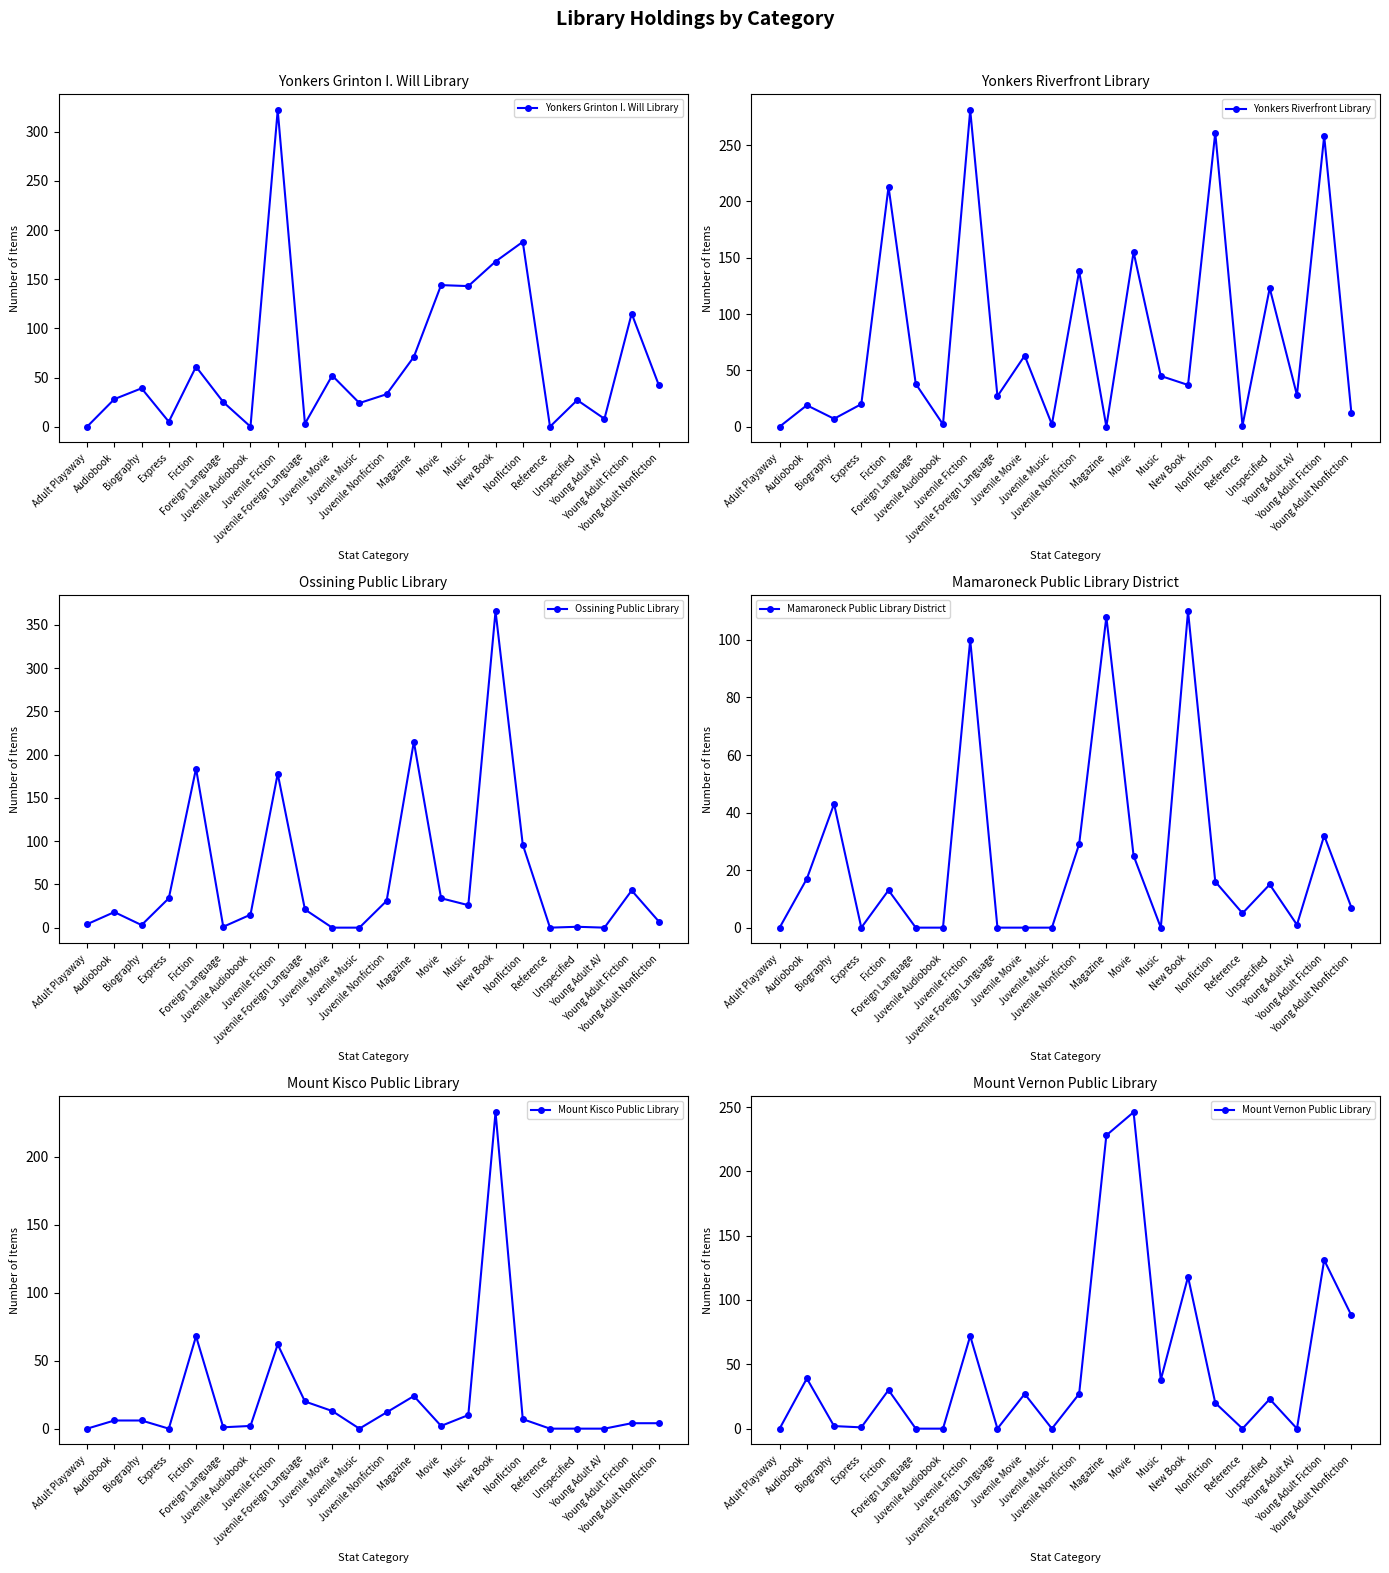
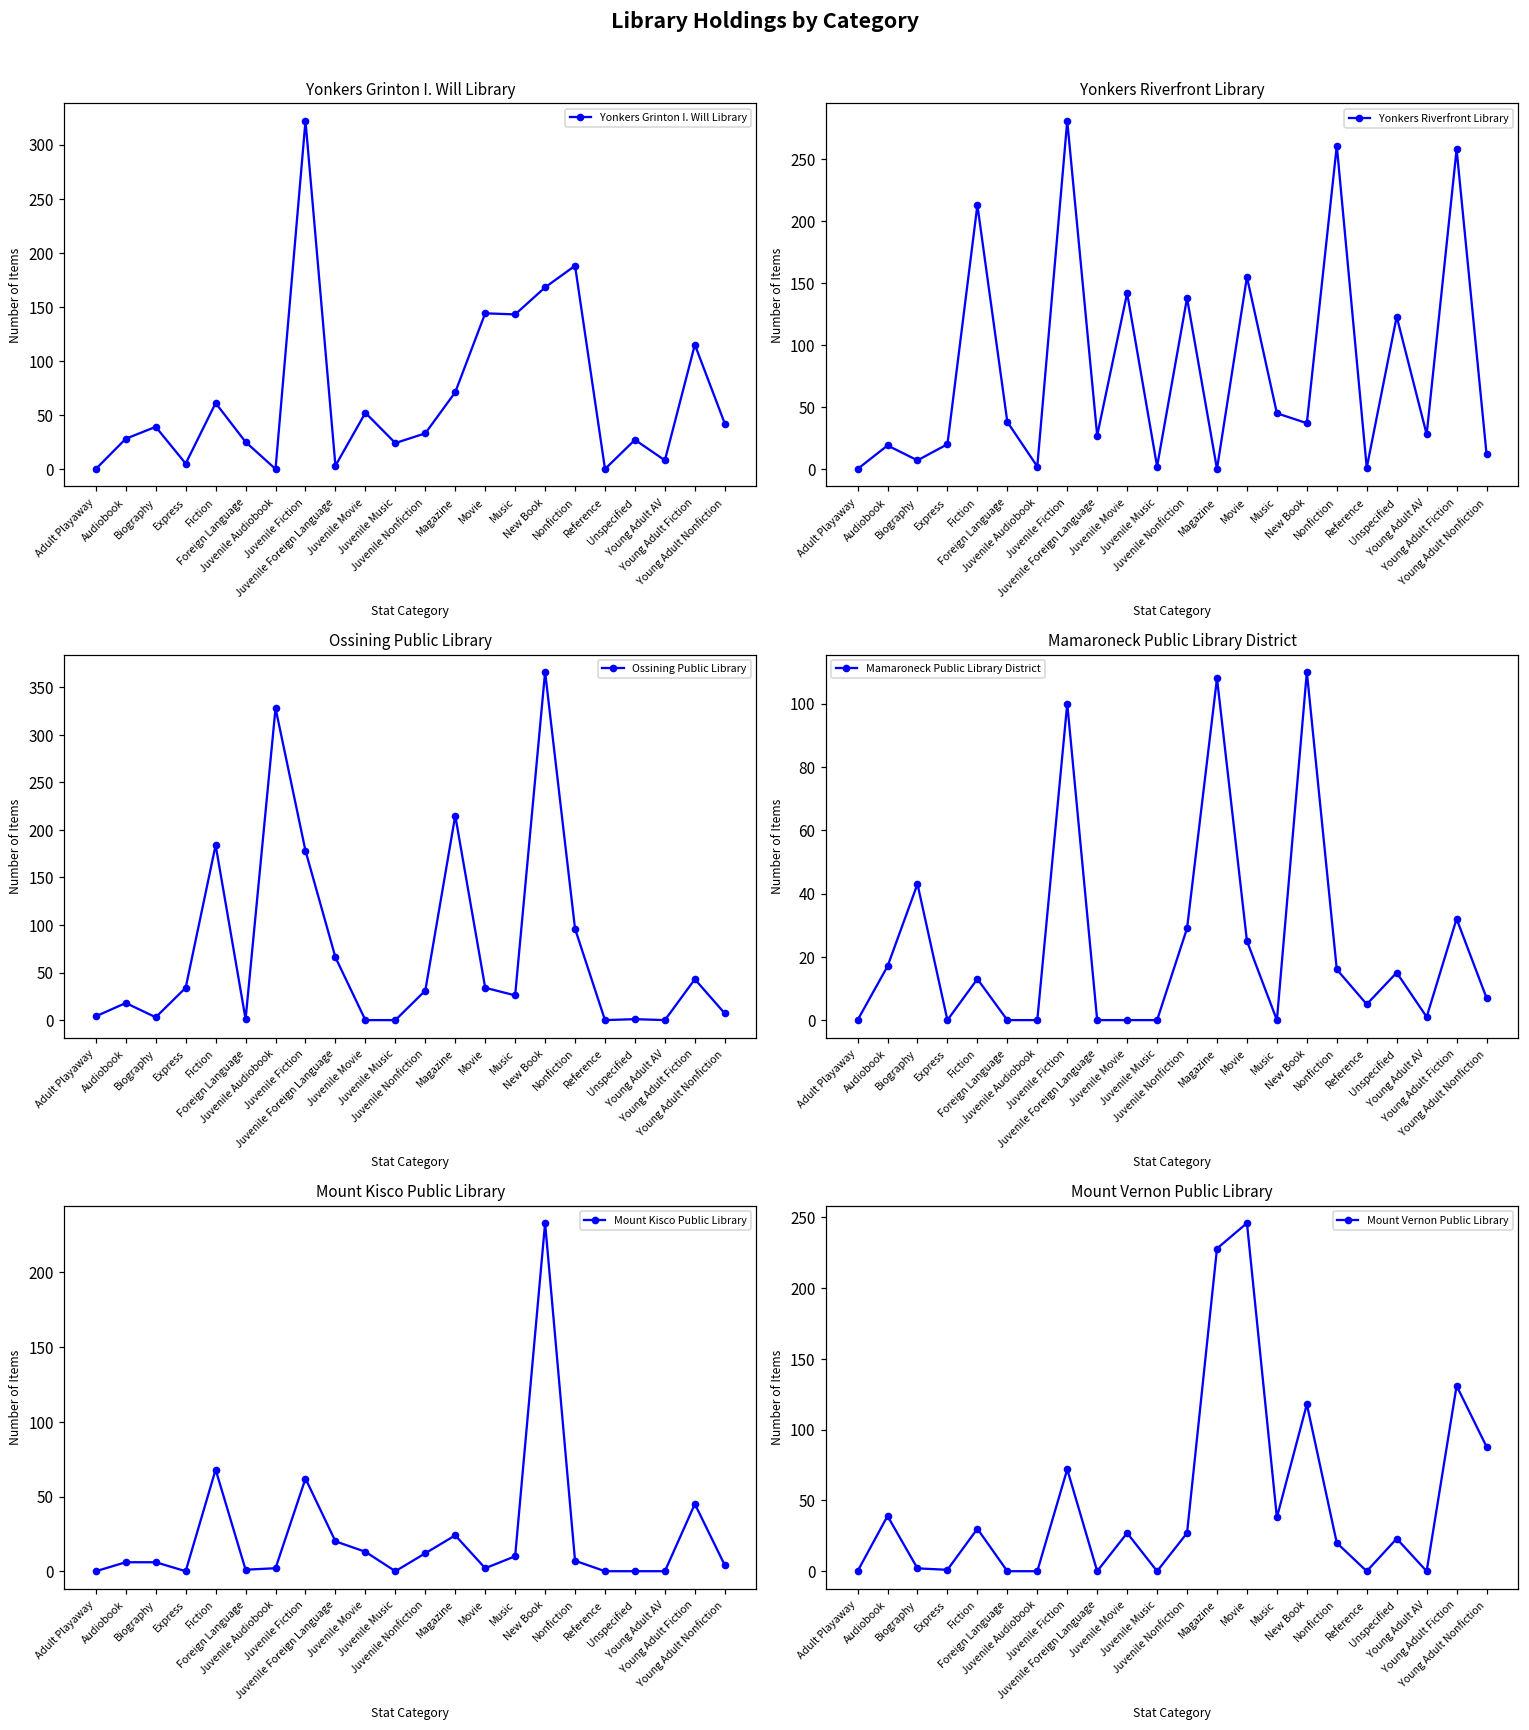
Yonkers Riverfront Library, Juvenile Movie: 63 -> 142
Ossining Public Library, Juvenile Audiobook: 20 -> 330
Ossining Public Library, Juvenile Foreign Language: 20 -> 70
Mount Kisco Public Library, Young Adult Fiction: 4 -> 45
